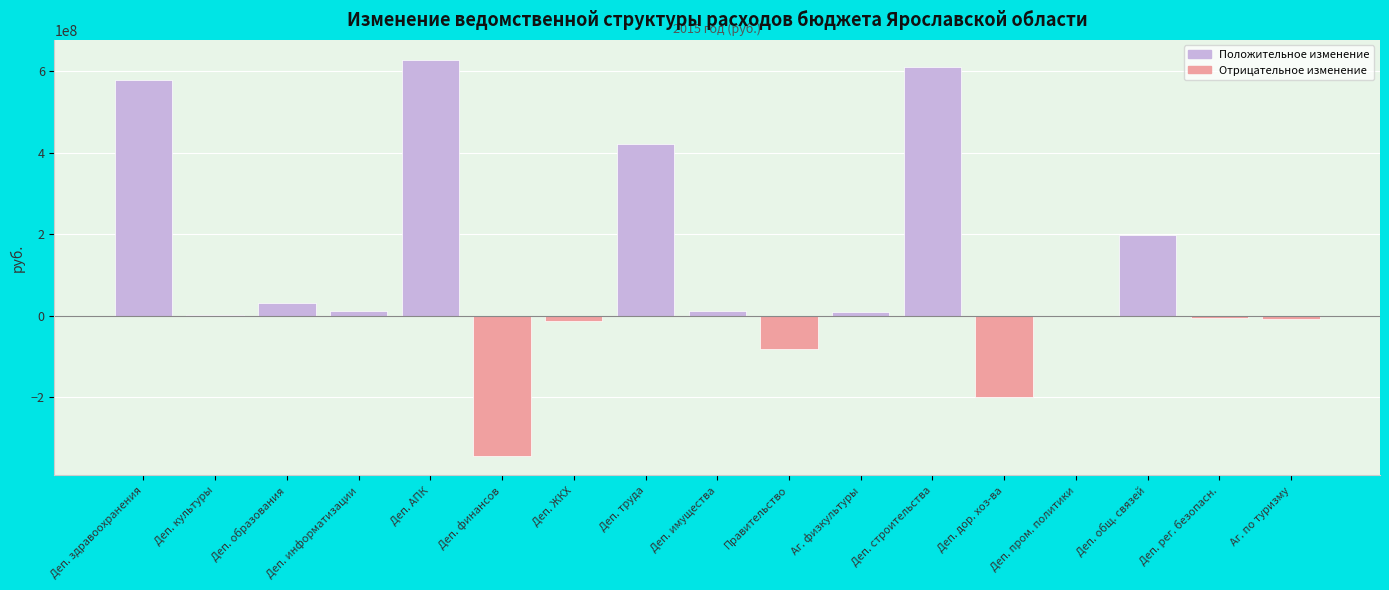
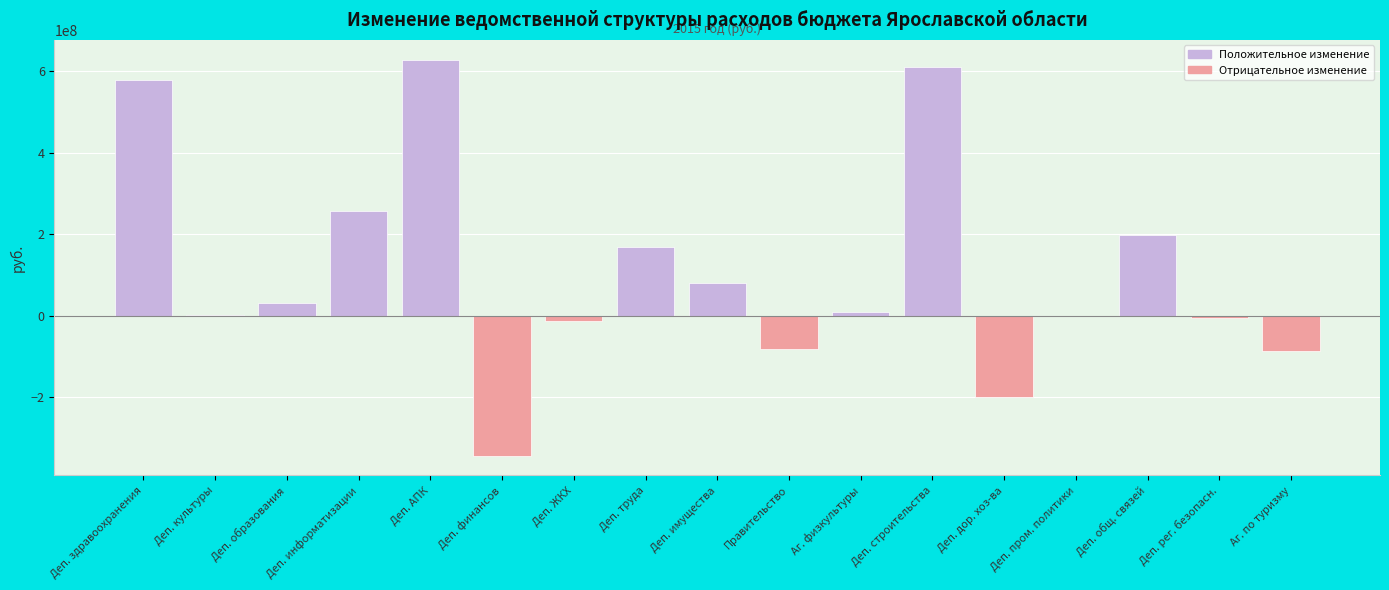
Деп. информатизации: 10000000 -> 260000000
Деп. труда: 420000000 -> 170000000
Деп. имущества: 10000000 -> 80000000
Аг. по туризму: -10000000 -> -90000000
